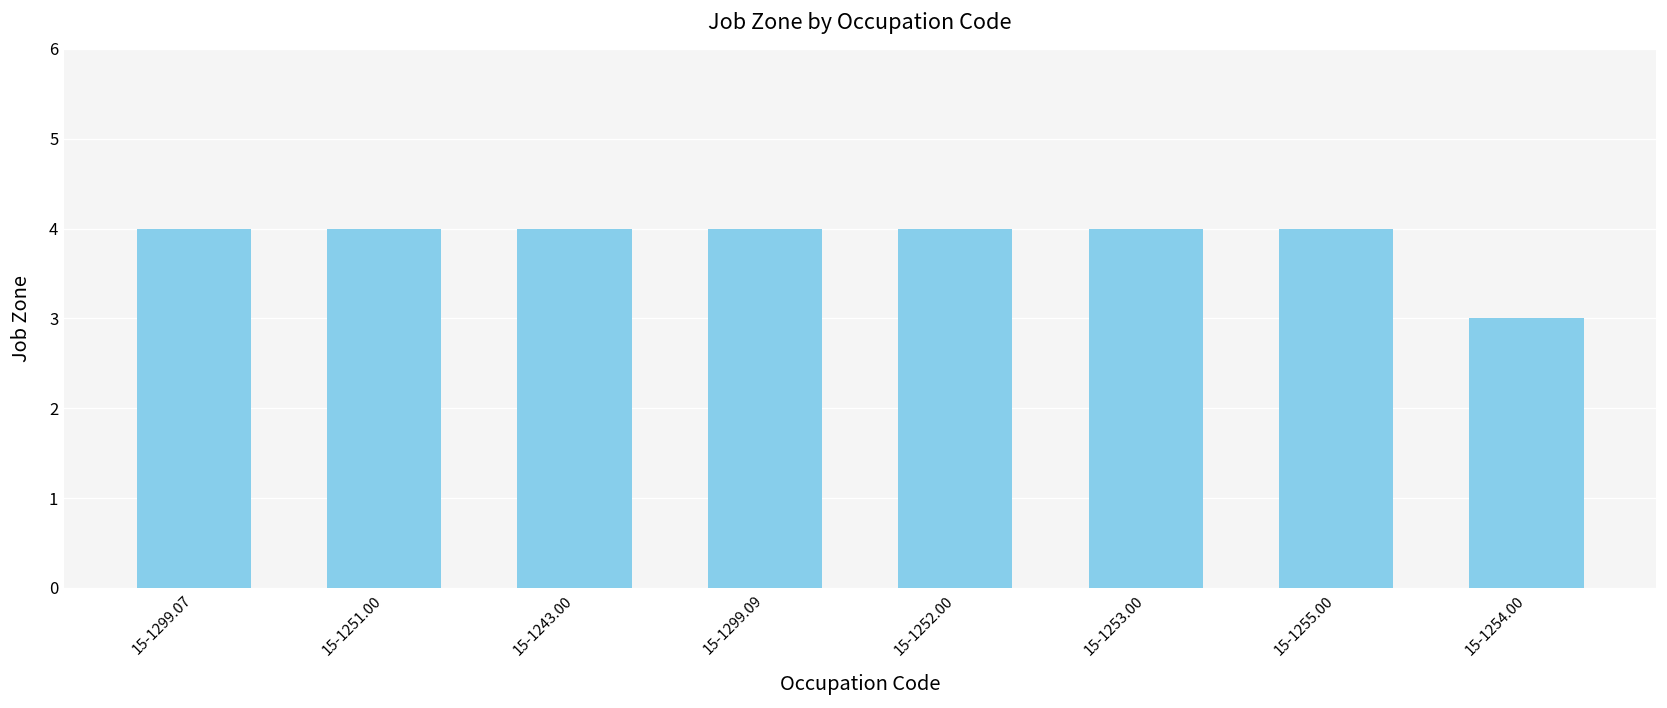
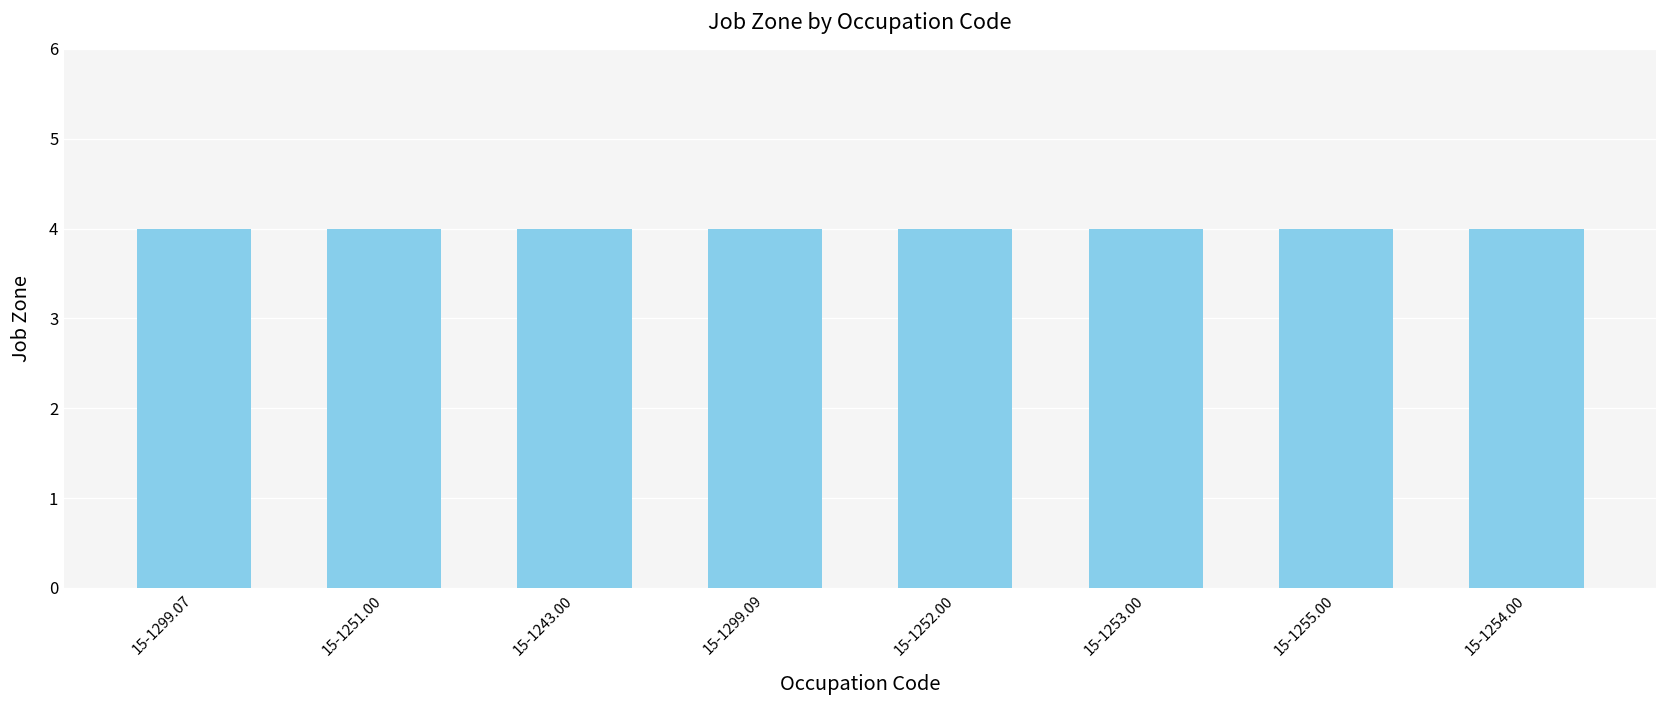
15-1254.00: 3 -> 4
